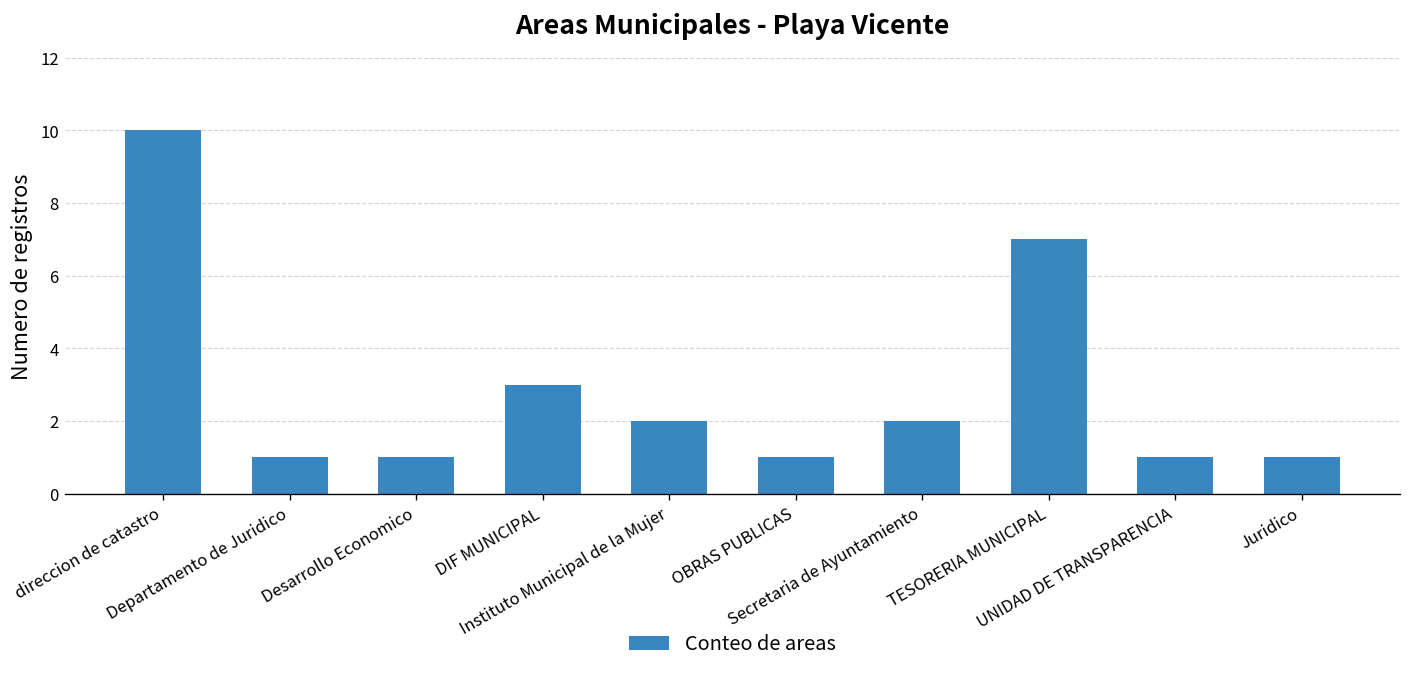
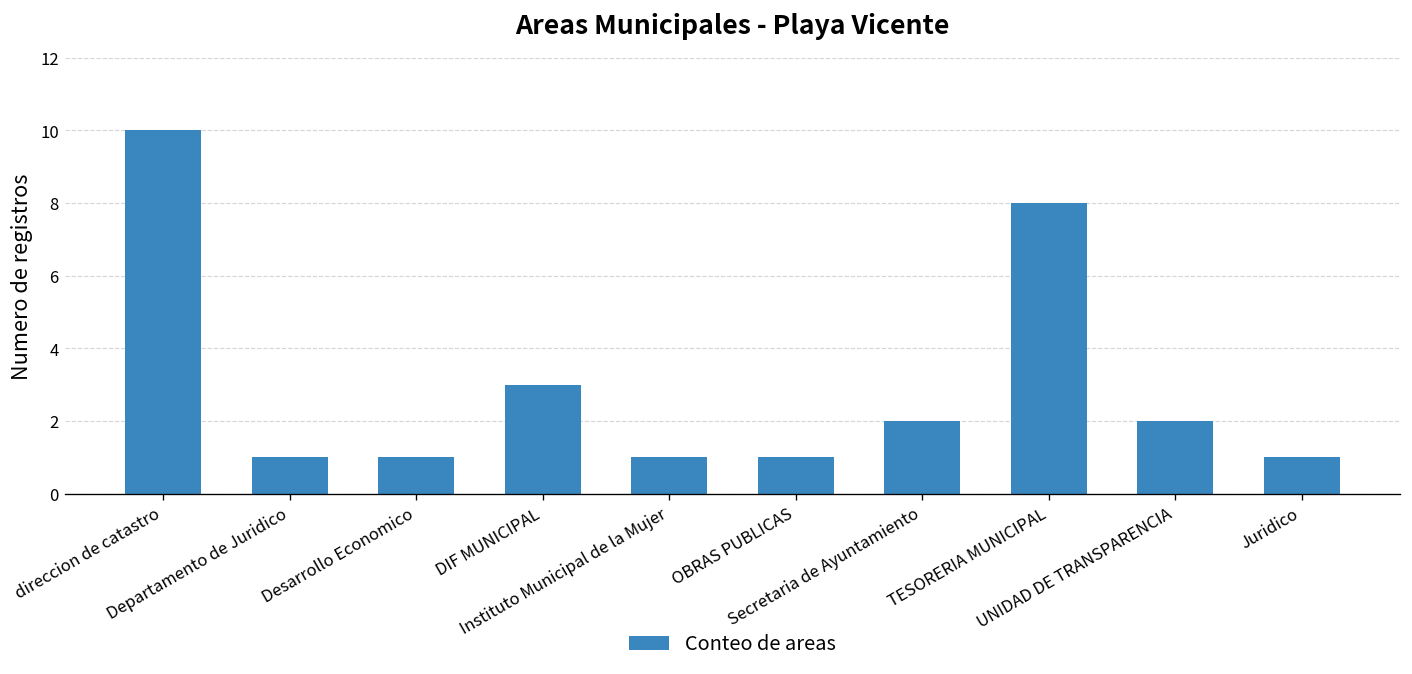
Instituto Municipal de la Mujer: 2 -> 1
TESORERIA MUNICIPAL: 7 -> 8
UNIDAD DE TRANSPARENCIA: 1 -> 2
